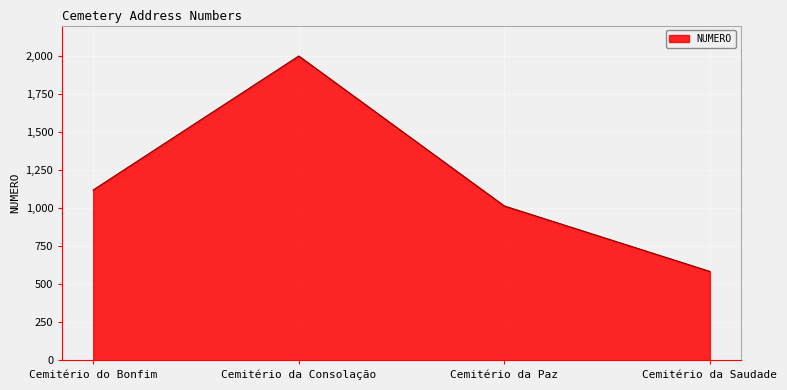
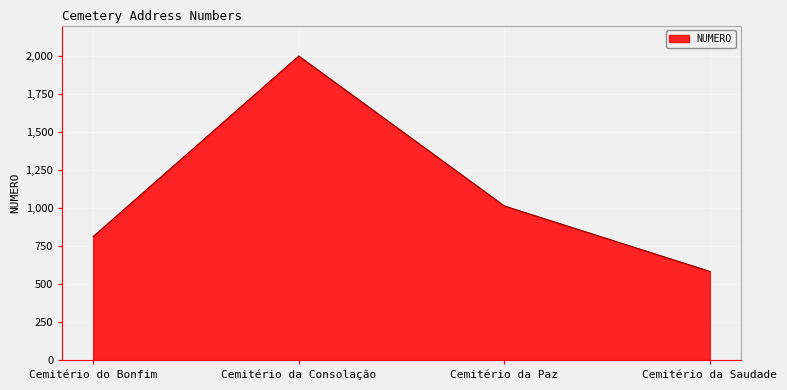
Cemitério do Bonfim: 1,120 -> 810
